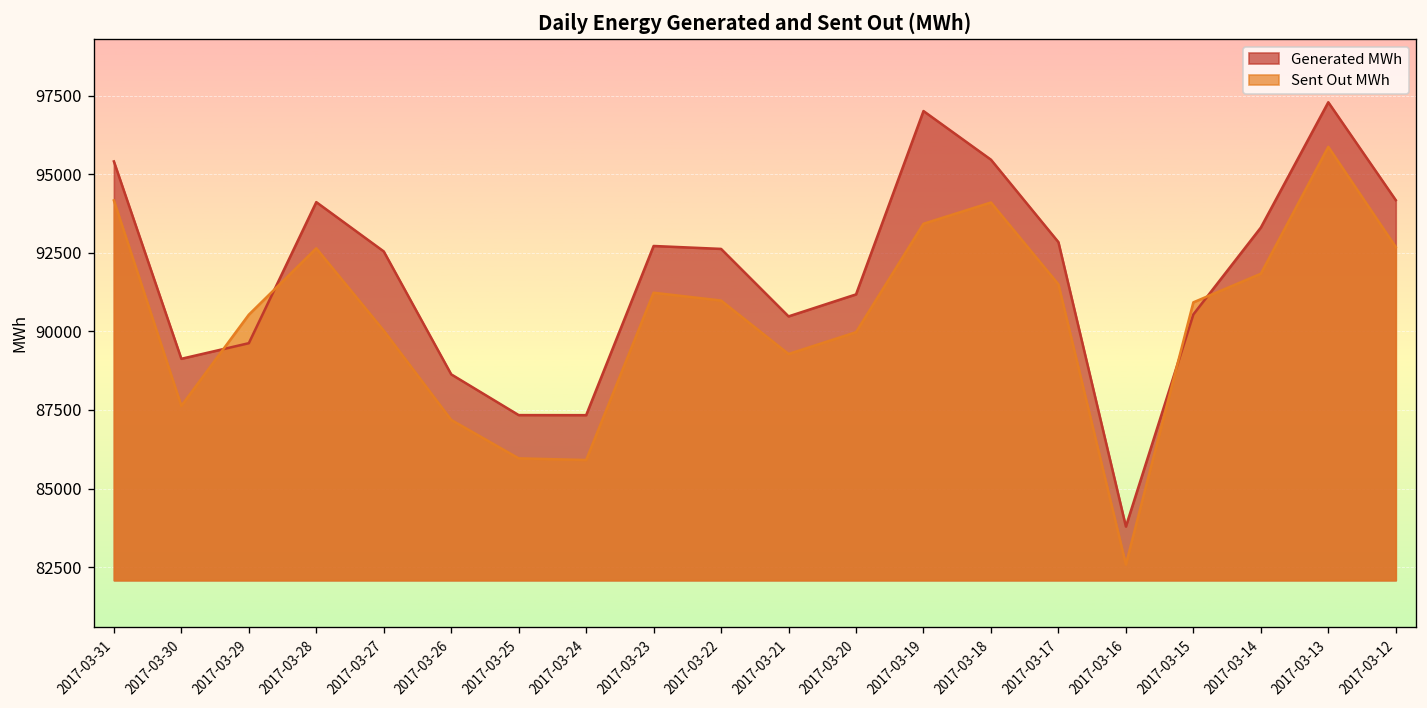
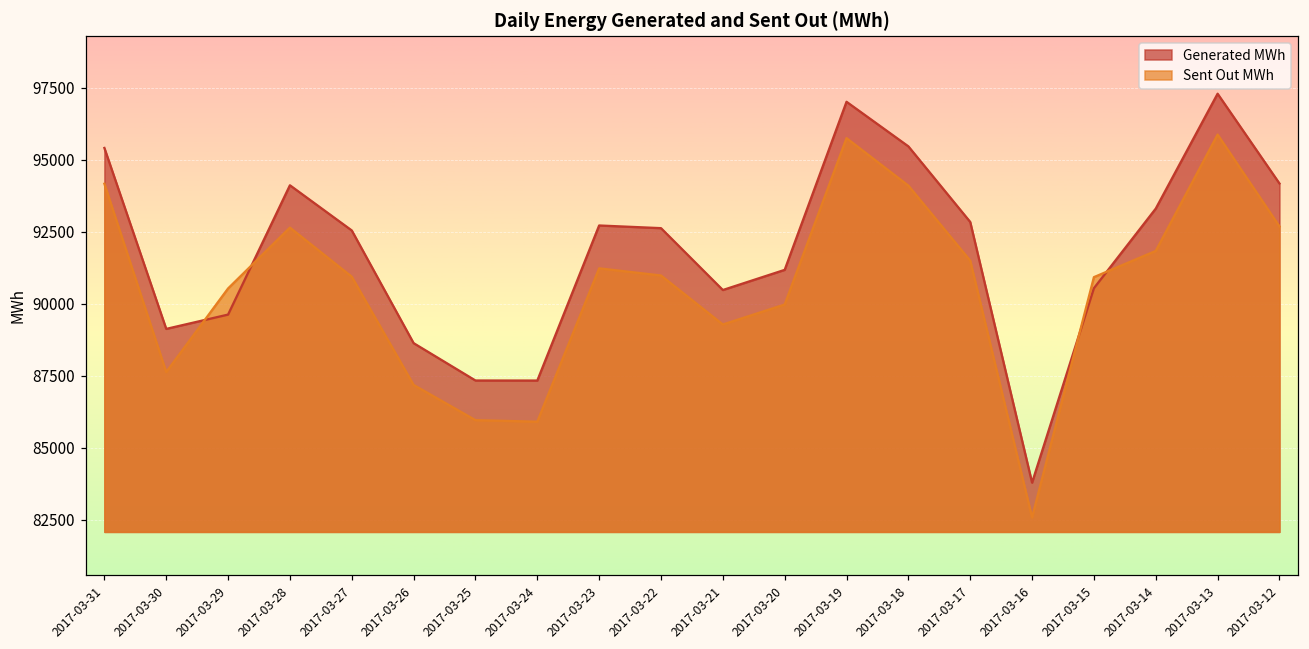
Sent Out MWh, 2017-03-27: 90000 -> 90900
Sent Out MWh, 2017-03-19: 93400 -> 95800
